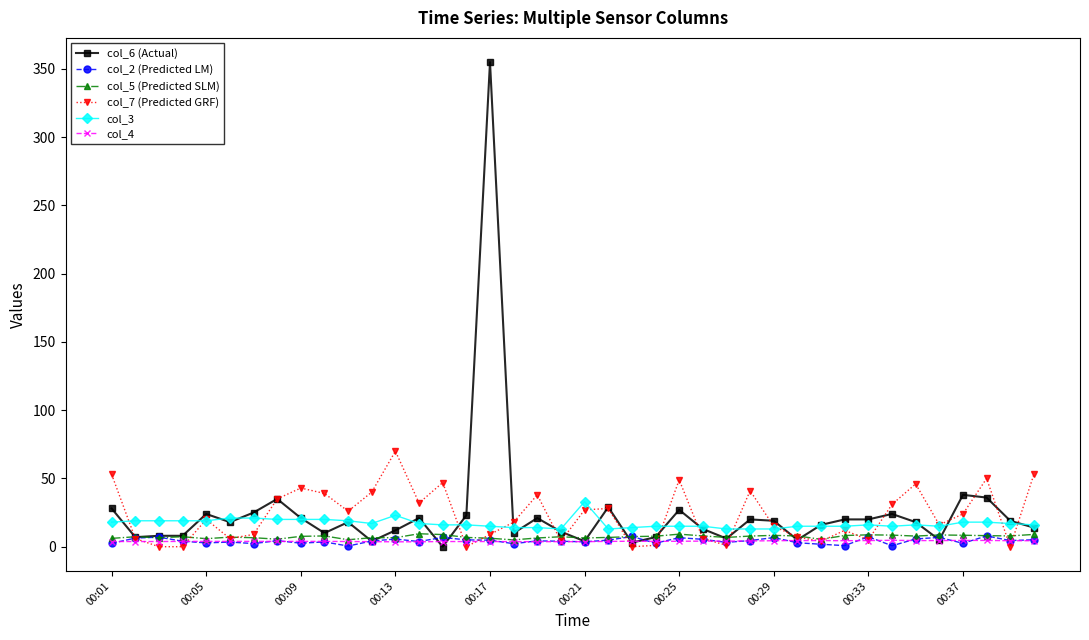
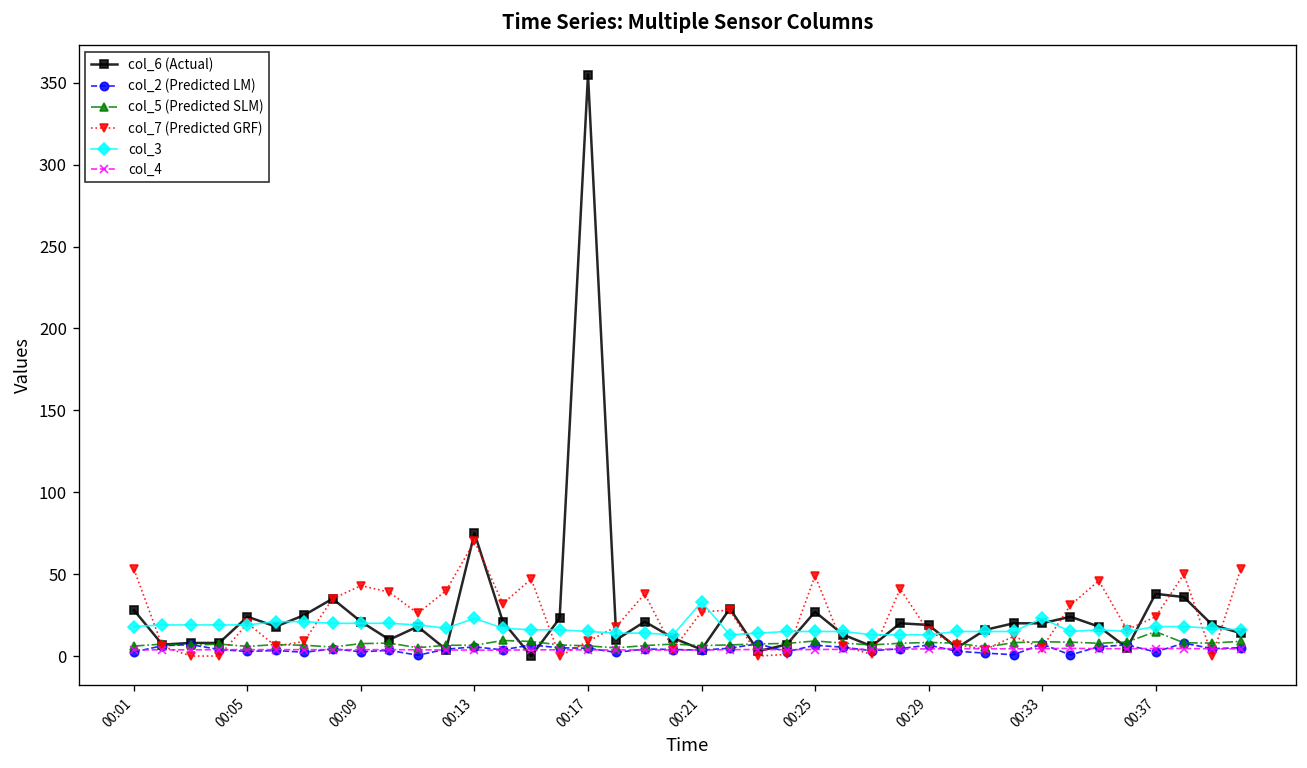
col_6 (Actual), 00:13: 12 -> 75
col_3, 00:33: 16 -> 23
col_5 (Predicted SLM), 00:37: 8 -> 15
